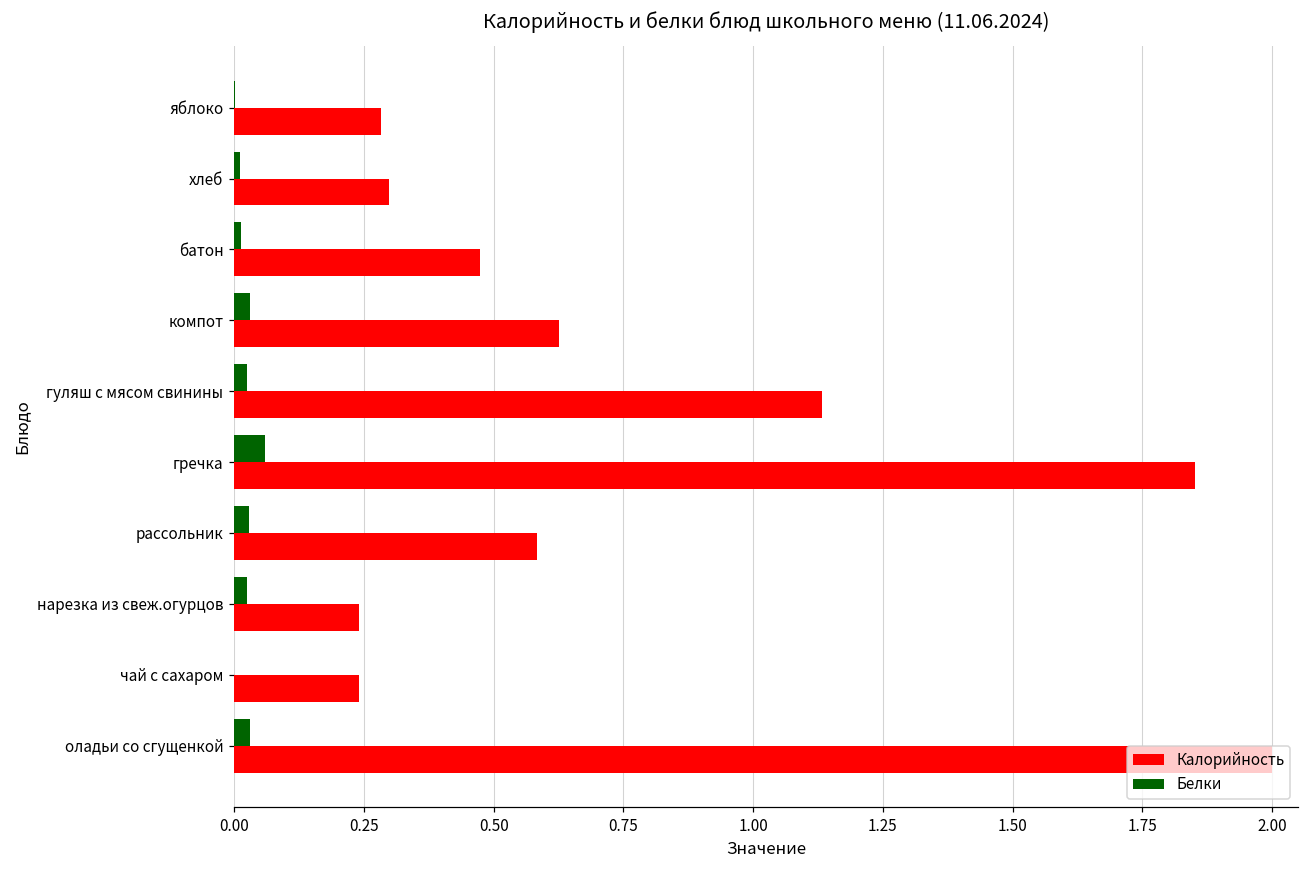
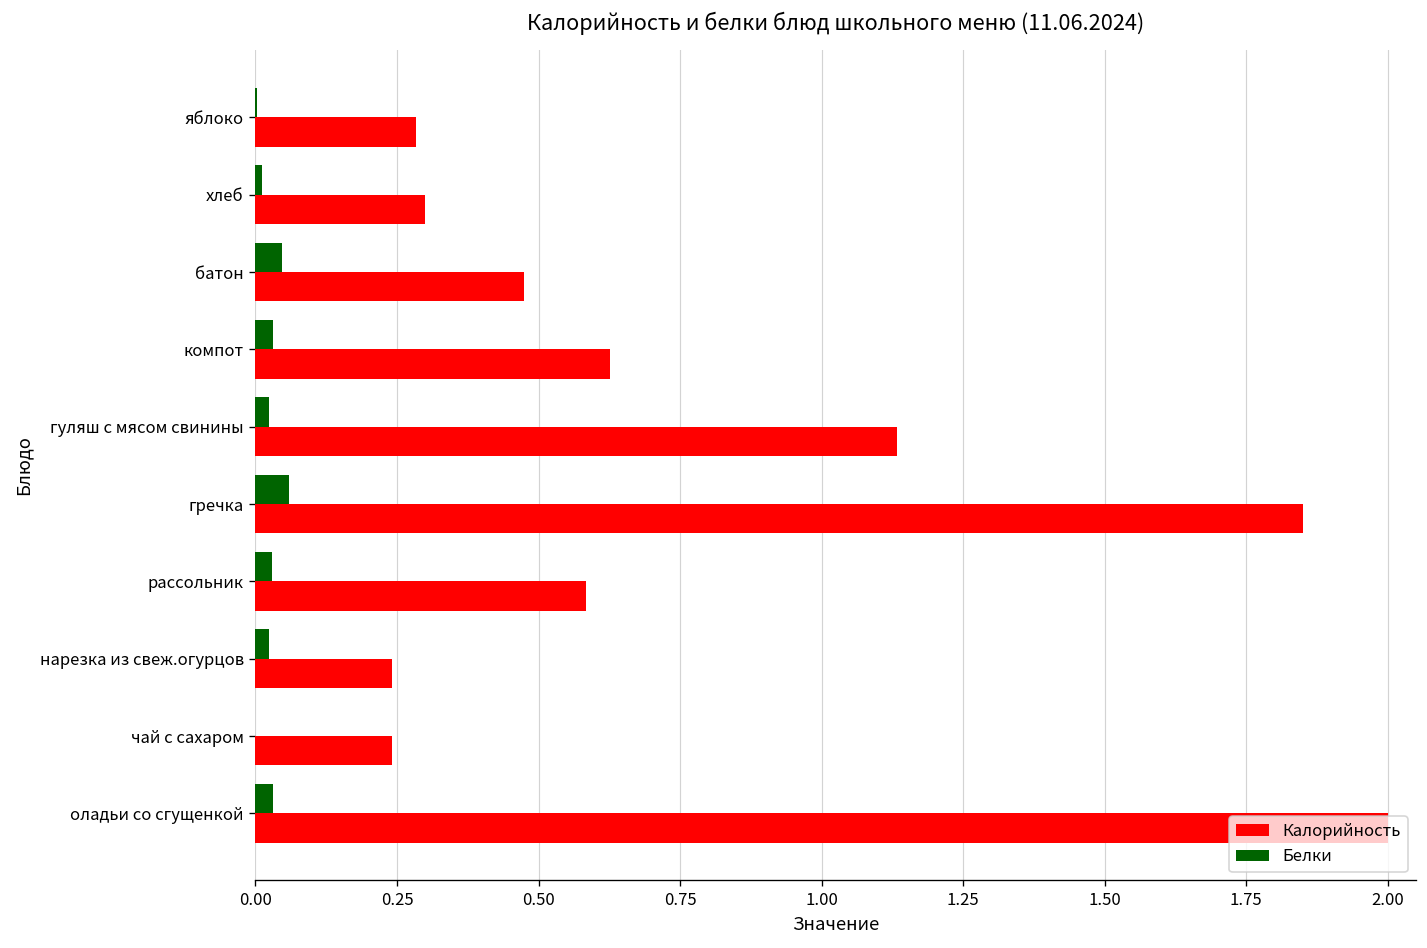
Белки, батон: 0.01 -> 0.05
